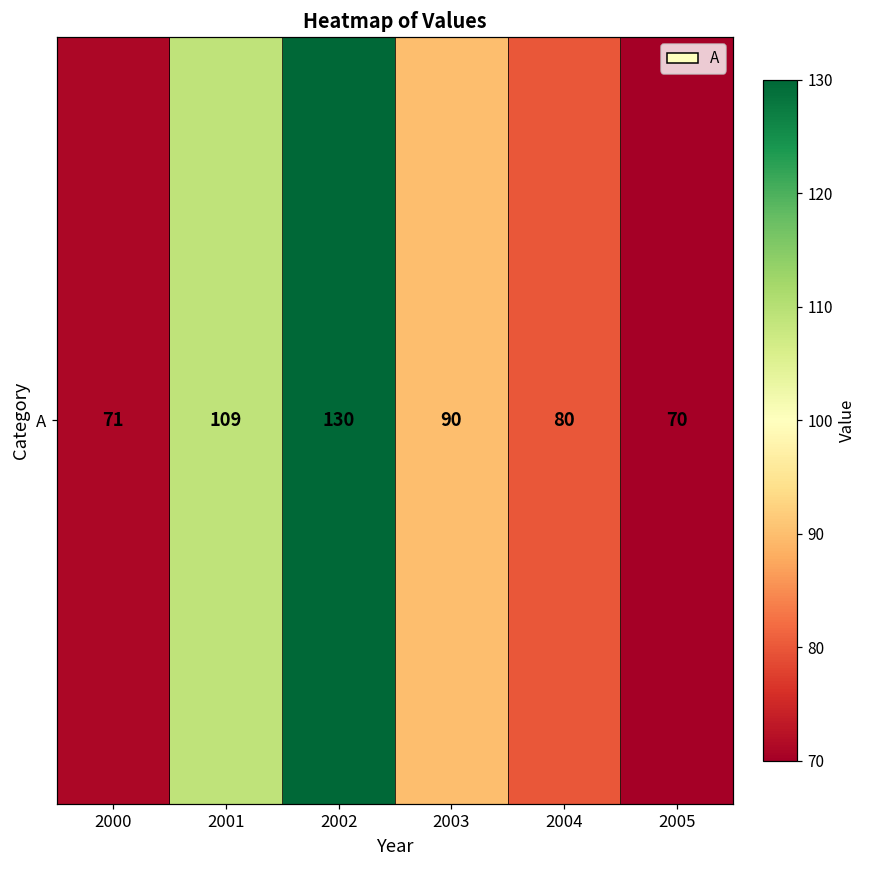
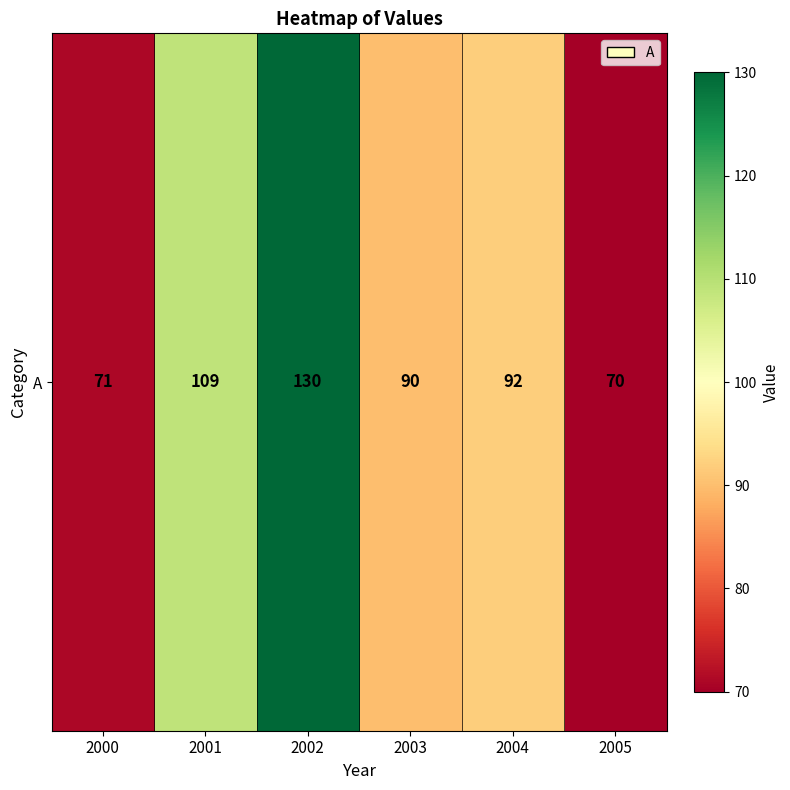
A, 2004: 80 -> 92
